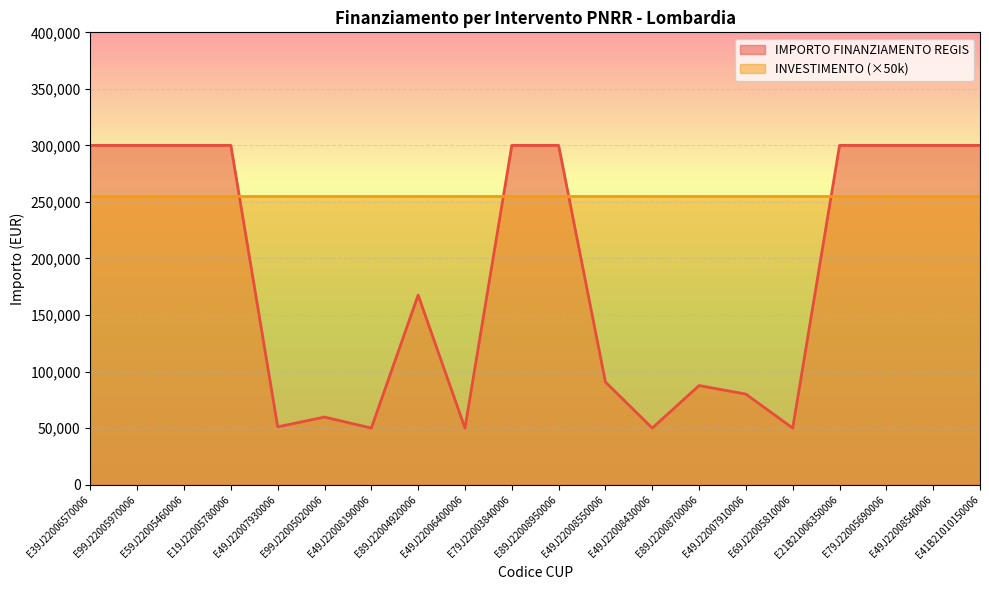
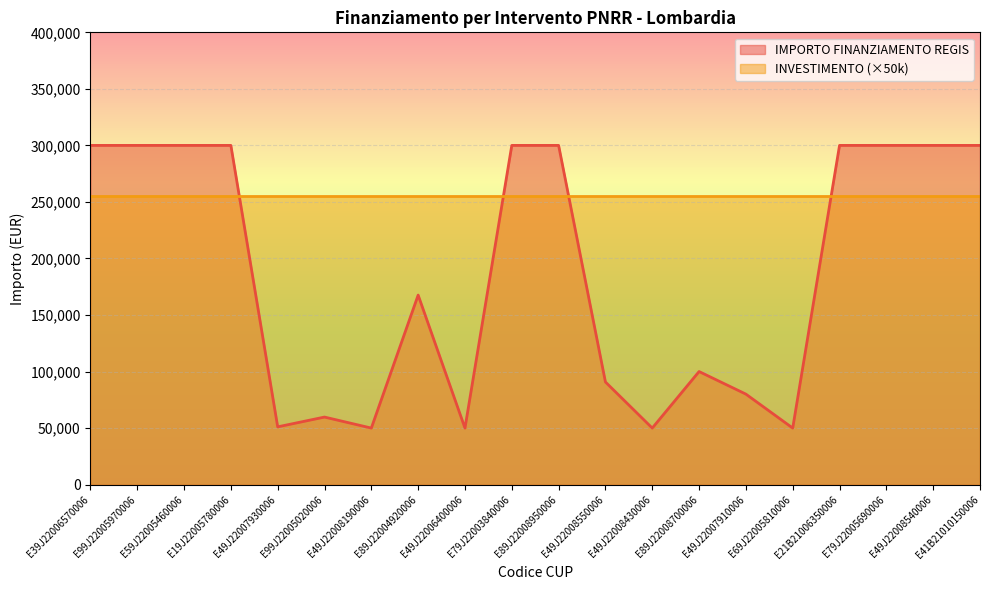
IMPORTO FINANZIAMENTO REGIS, E89J22008700006: 88,000 -> 100,000
